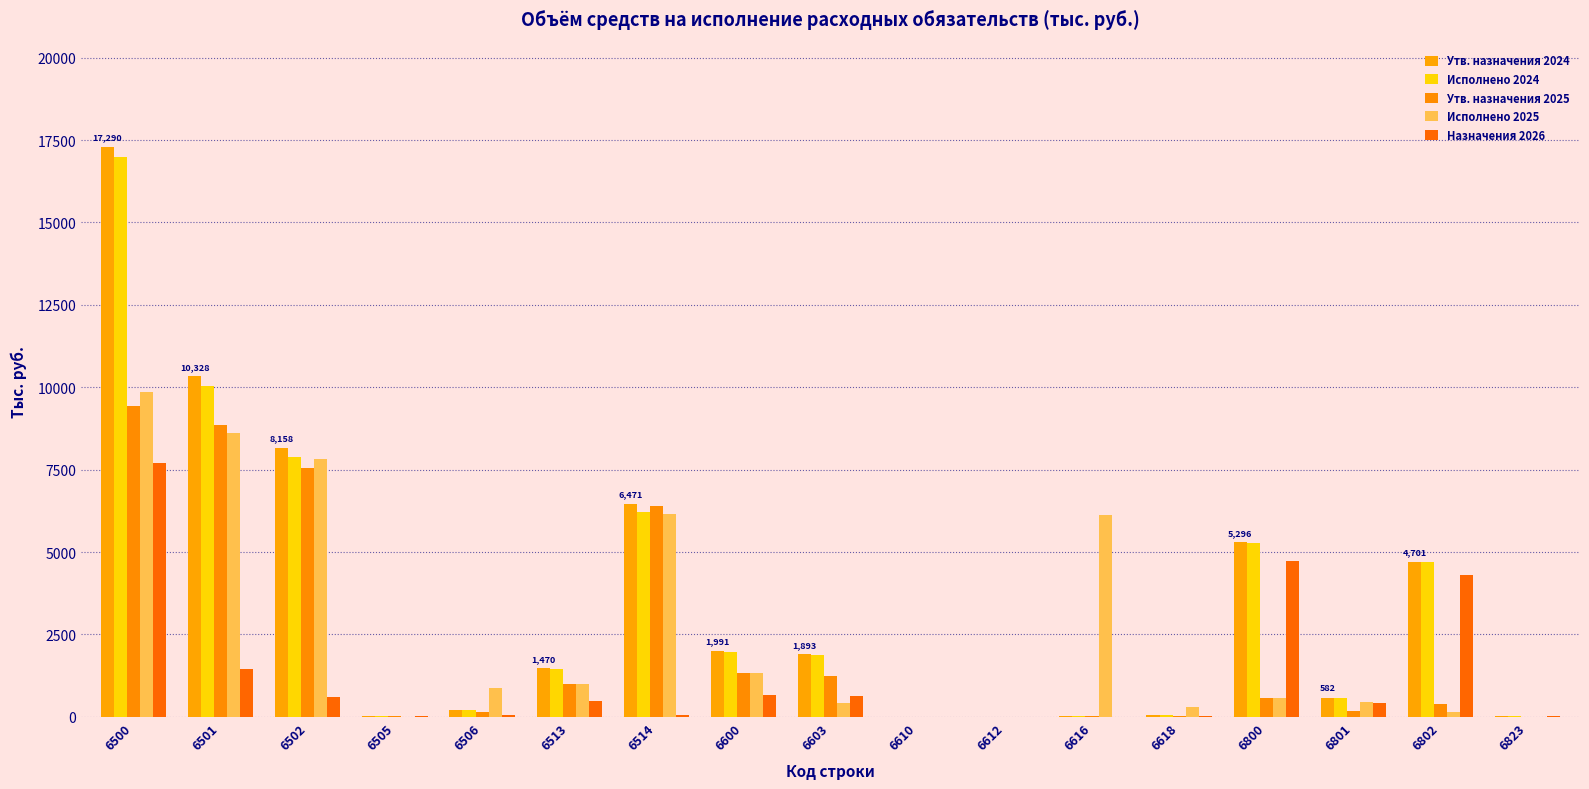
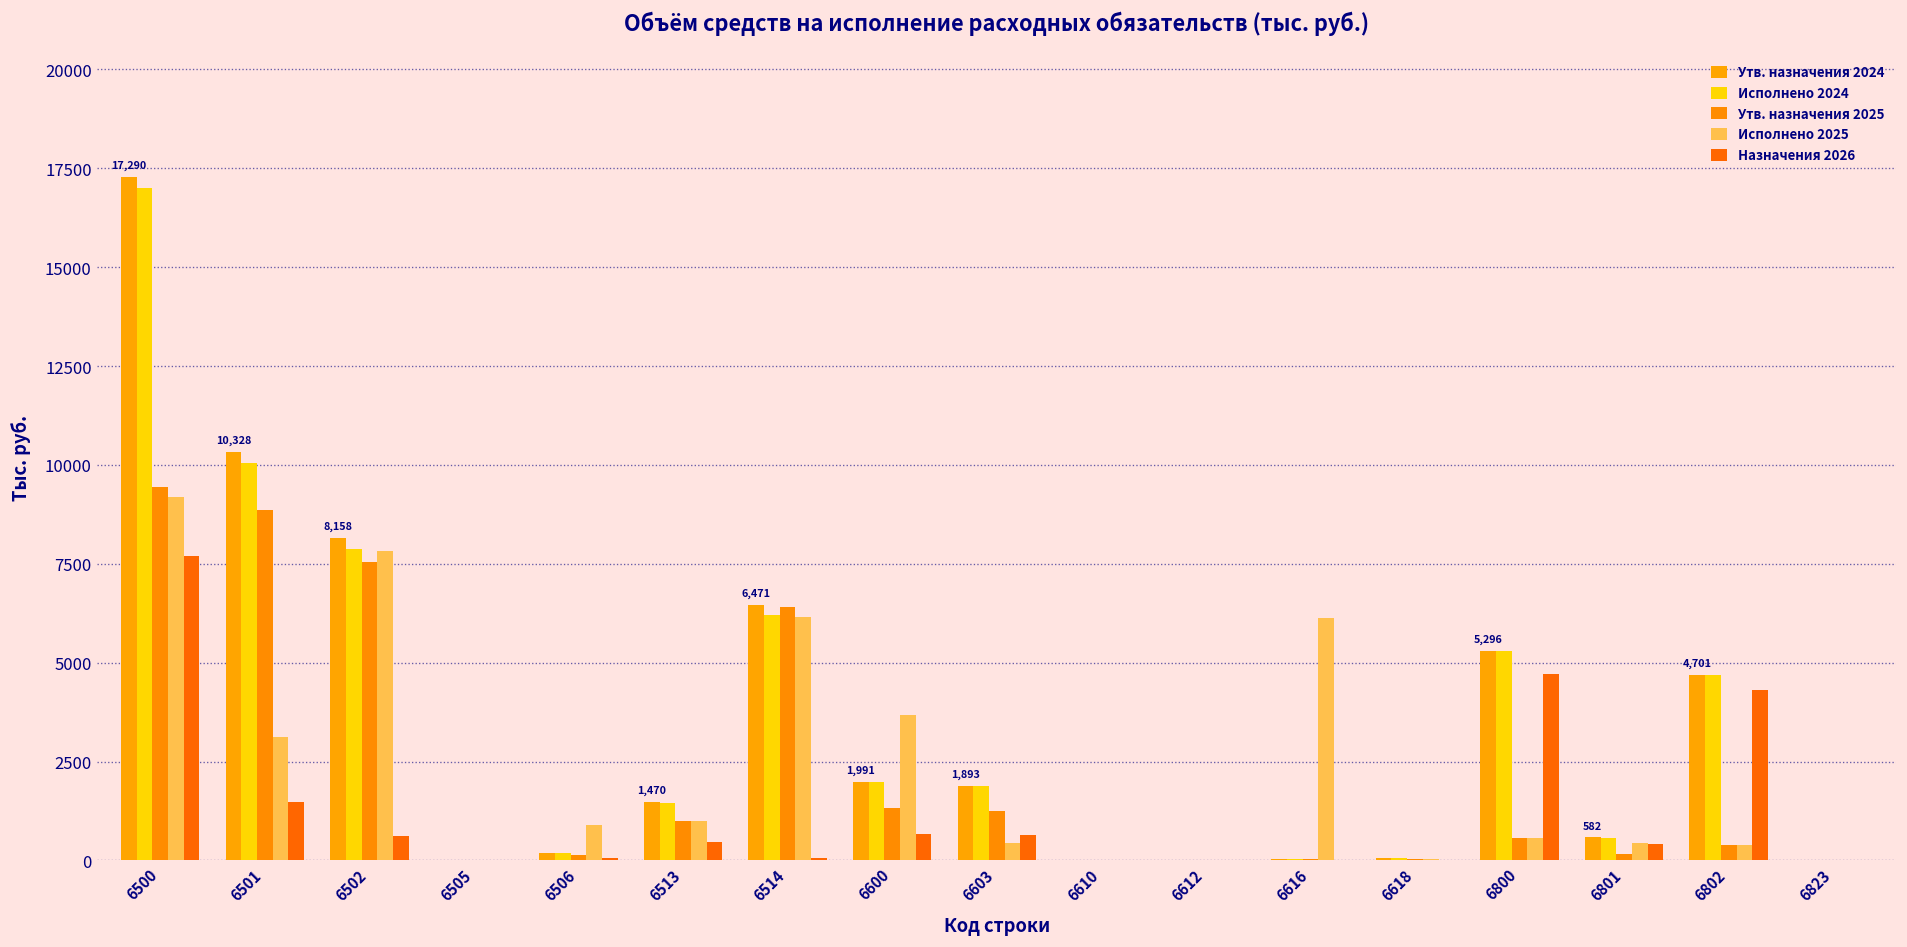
Исполнено 2025, 6500: 9800 -> 9200
Исполнено 2025, 6501: 8600 -> 3100
Исполнено 2025, 6600: 1300 -> 3700
Исполнено 2025, 6618: 300 -> 0
Исполнено 2025, 6802: 200 -> 400
